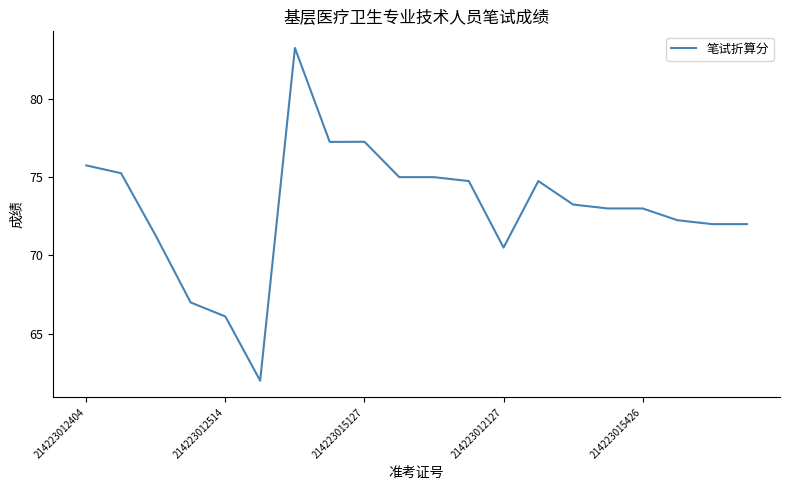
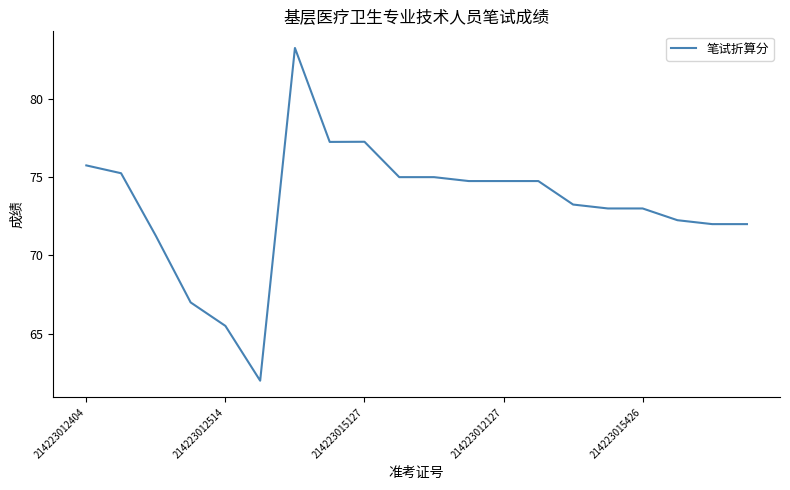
214223012514: 66.1 -> 65.5
214223012127: 70.5 -> 74.8
